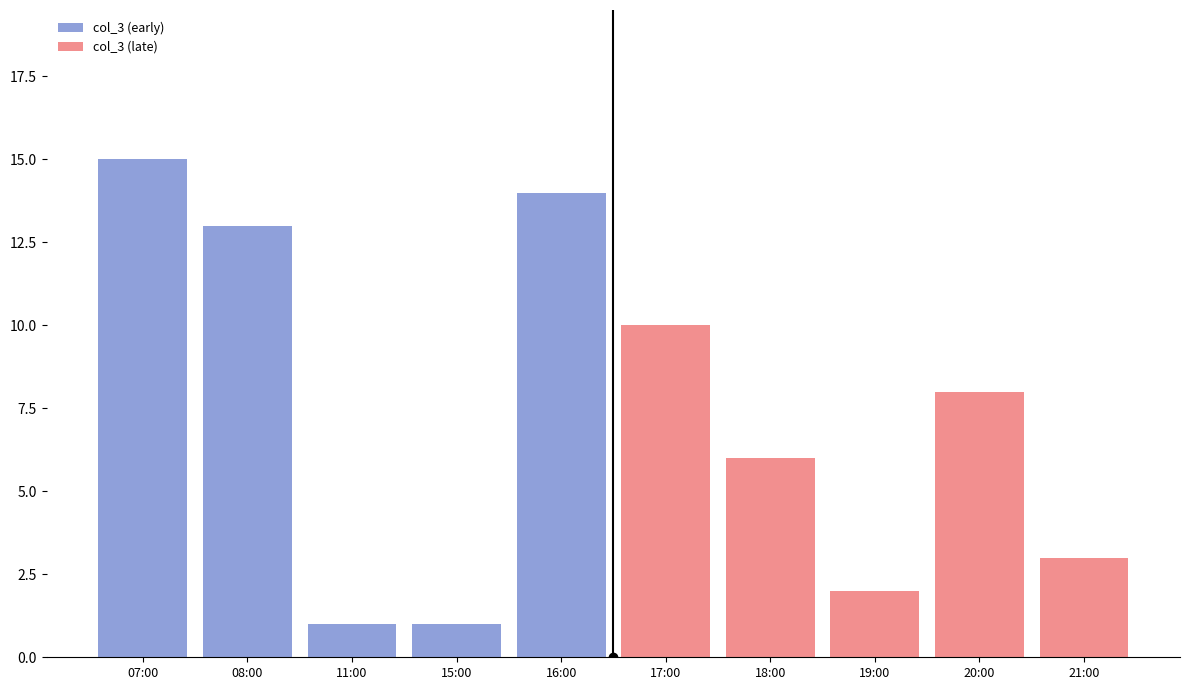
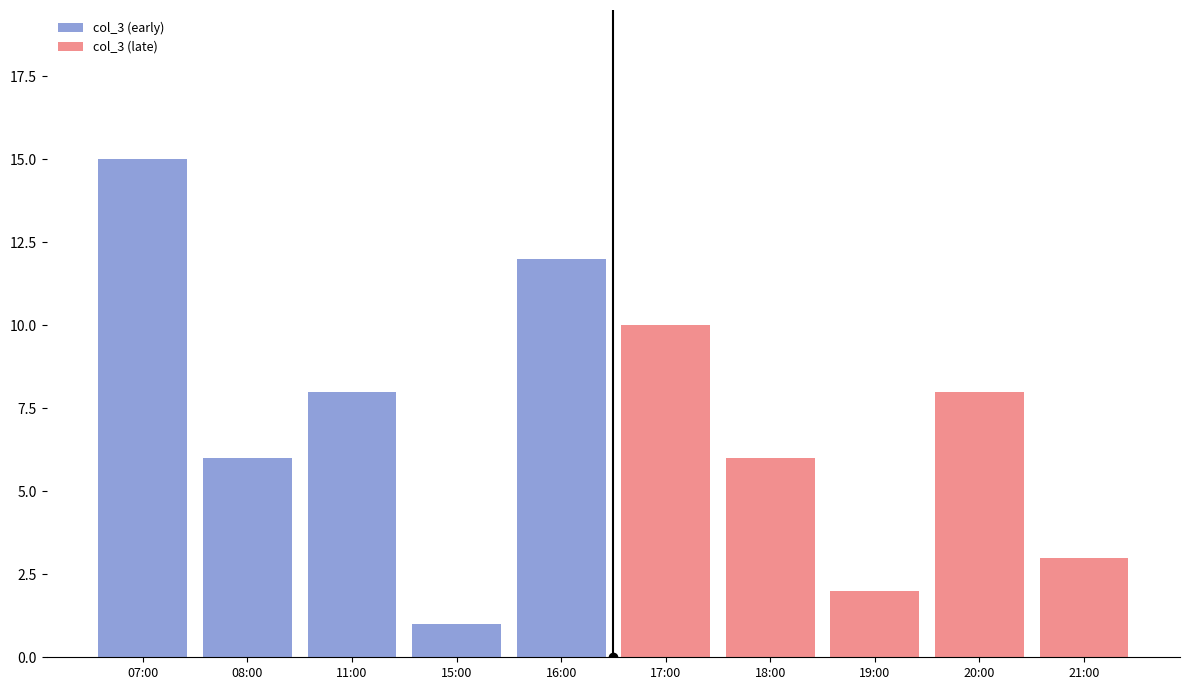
col_3 (early), 08:00: 13 -> 6
col_3 (early), 11:00: 1 -> 8
col_3 (early), 16:00: 14 -> 12
